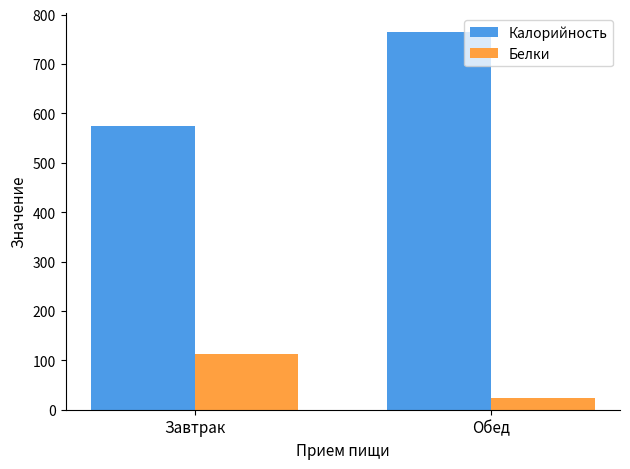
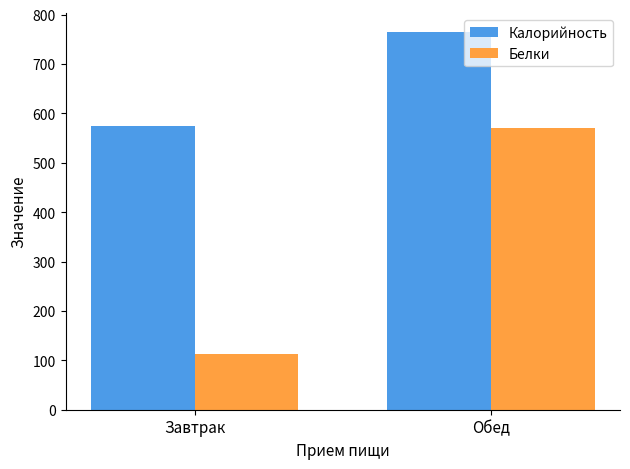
Белки, Обед: 20 -> 570
